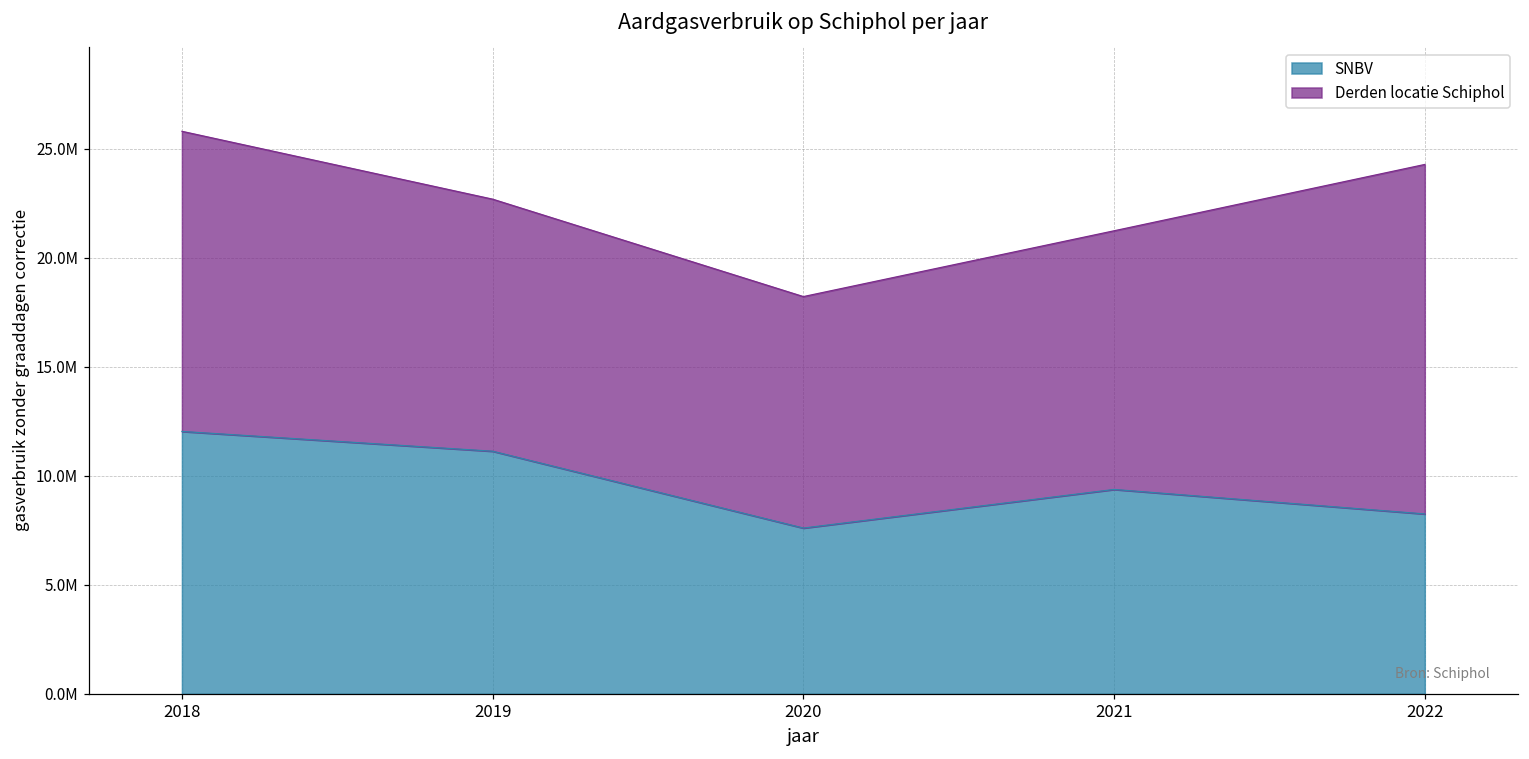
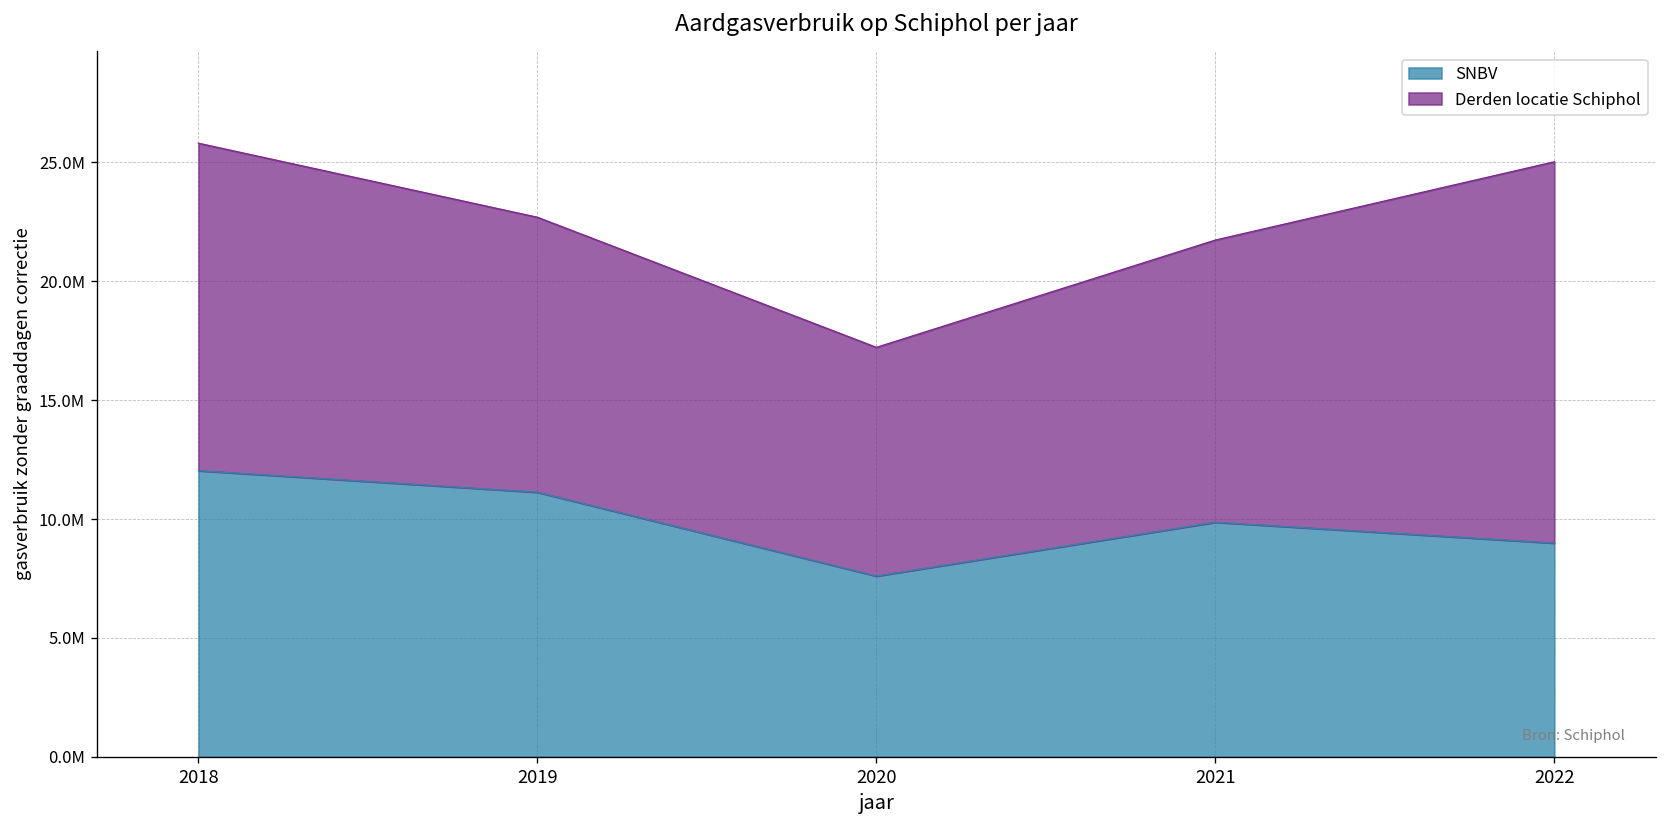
Derden locatie Schiphol, 2020: 10600000 -> 9600000
SNBV, 2021: 9400000 -> 9900000
SNBV, 2022: 8300000 -> 9000000
